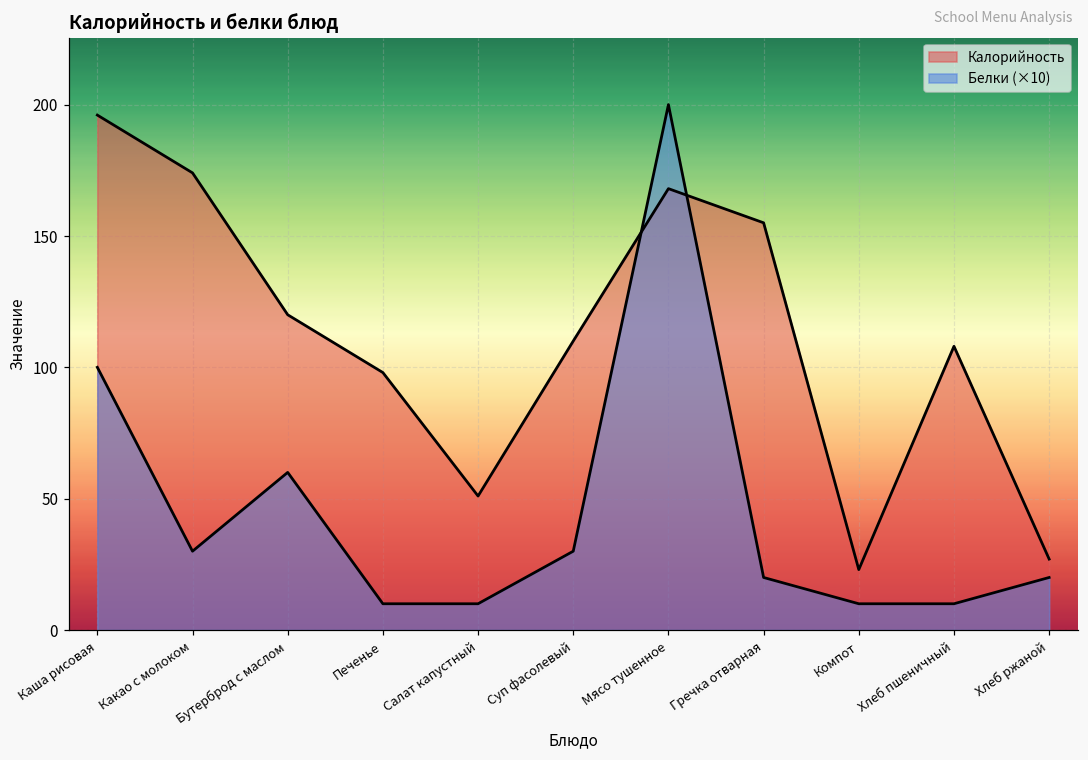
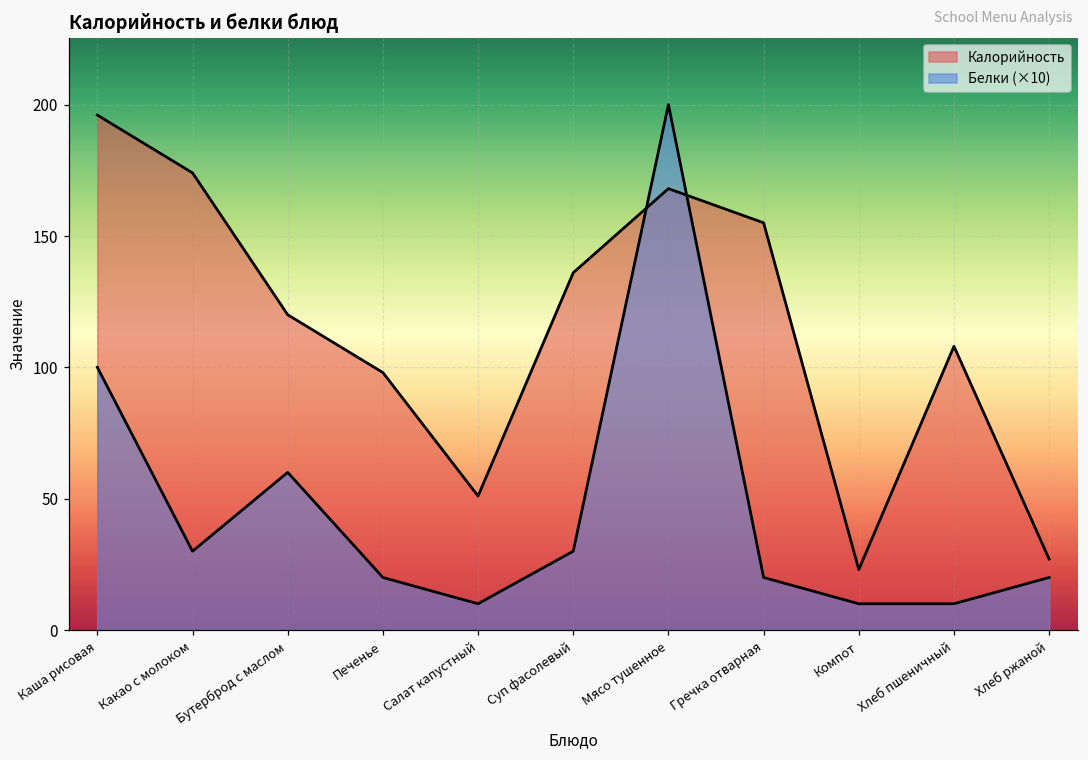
Белки (×10), Печенье: 10 -> 20
Калорийность, Суп фасолевый: 110 -> 136
